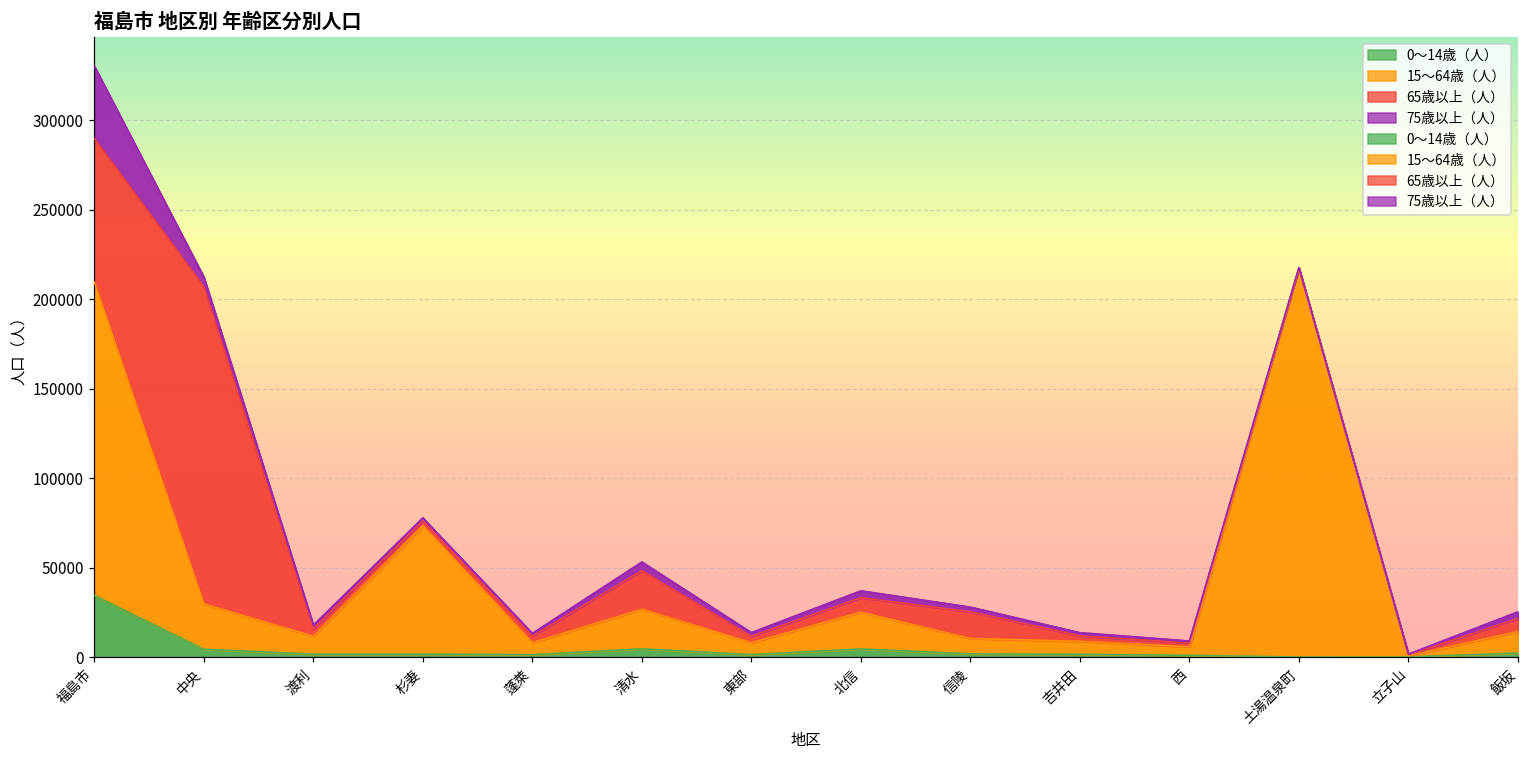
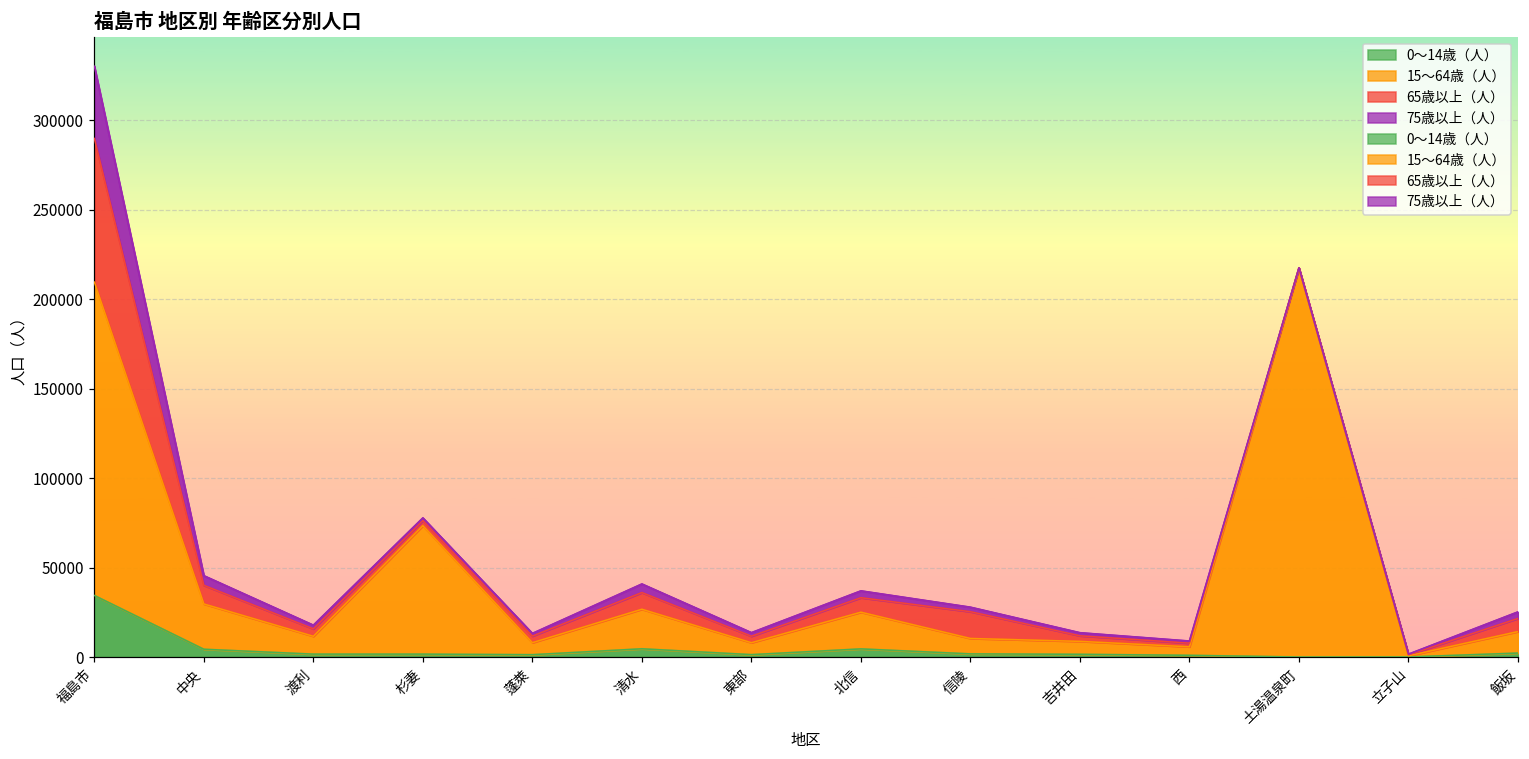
65歳以上（人）, 中央: 177000 -> 10000
65歳以上（人）, 清水: 22000 -> 9000
